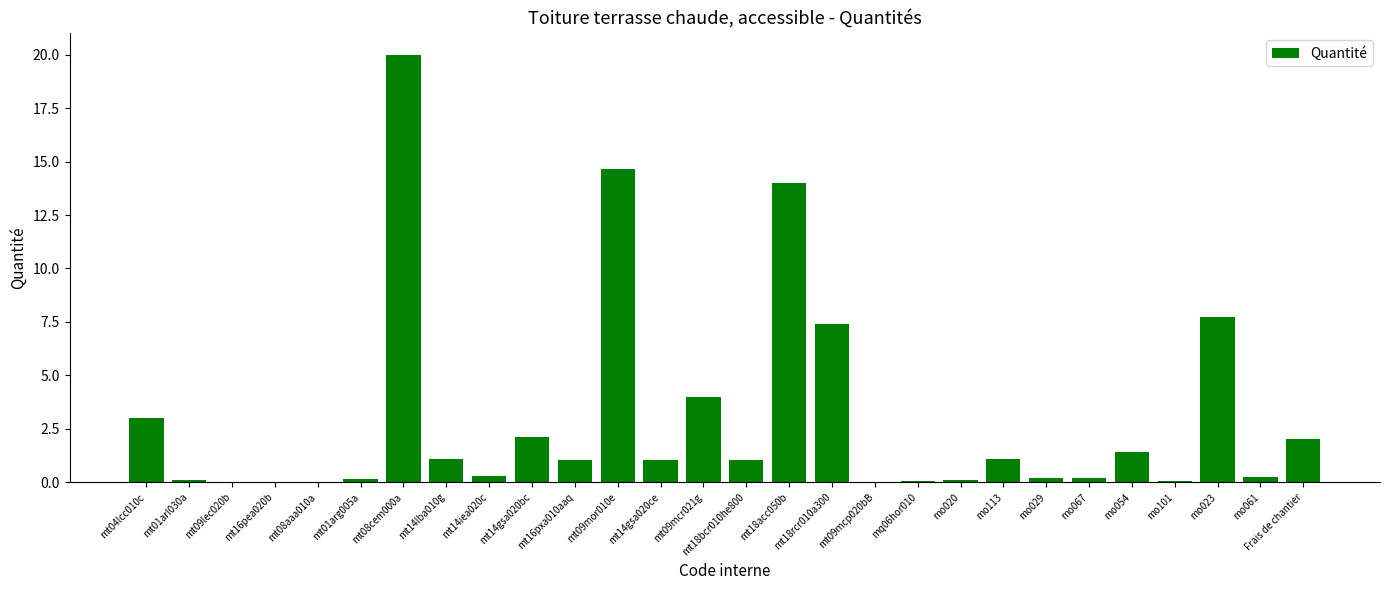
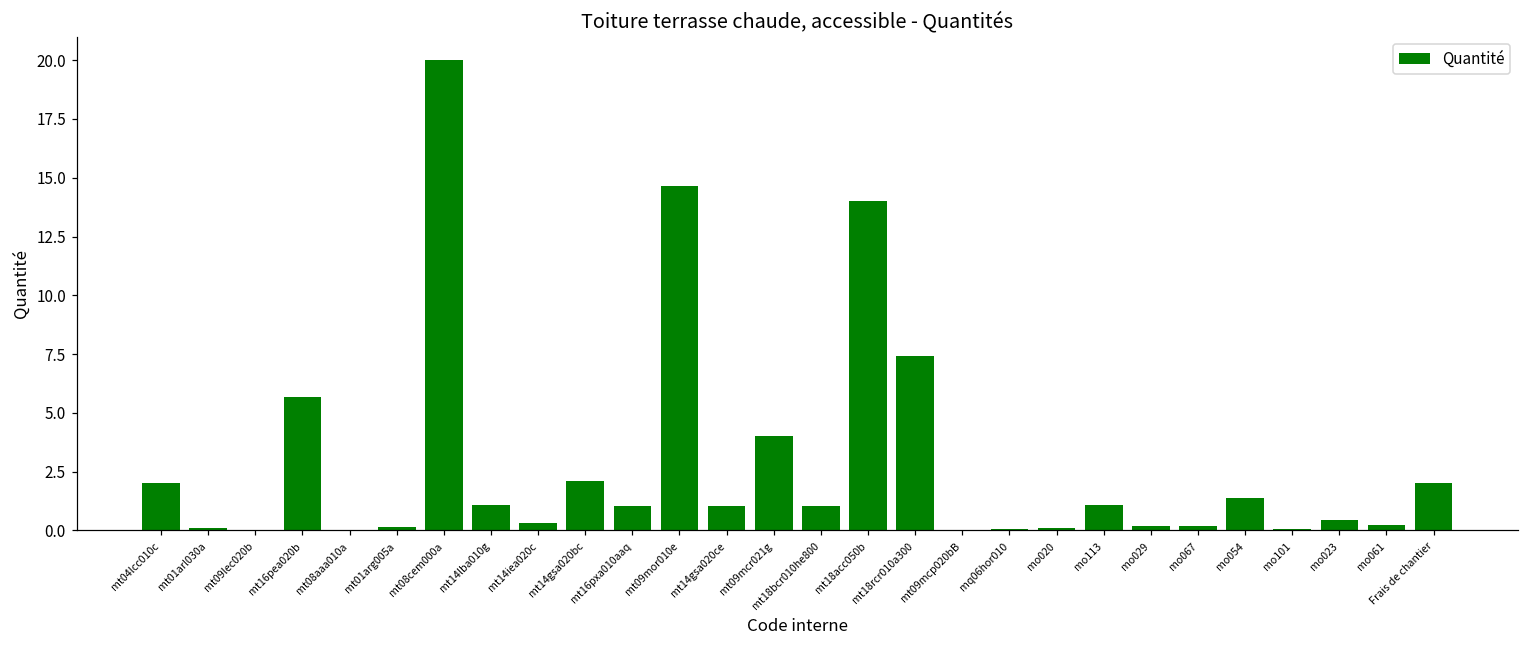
mt04lcc010c: 3 -> 2
mt16pea020b: 0.0 -> 5.7
mo023: 7.7 -> 0.5
